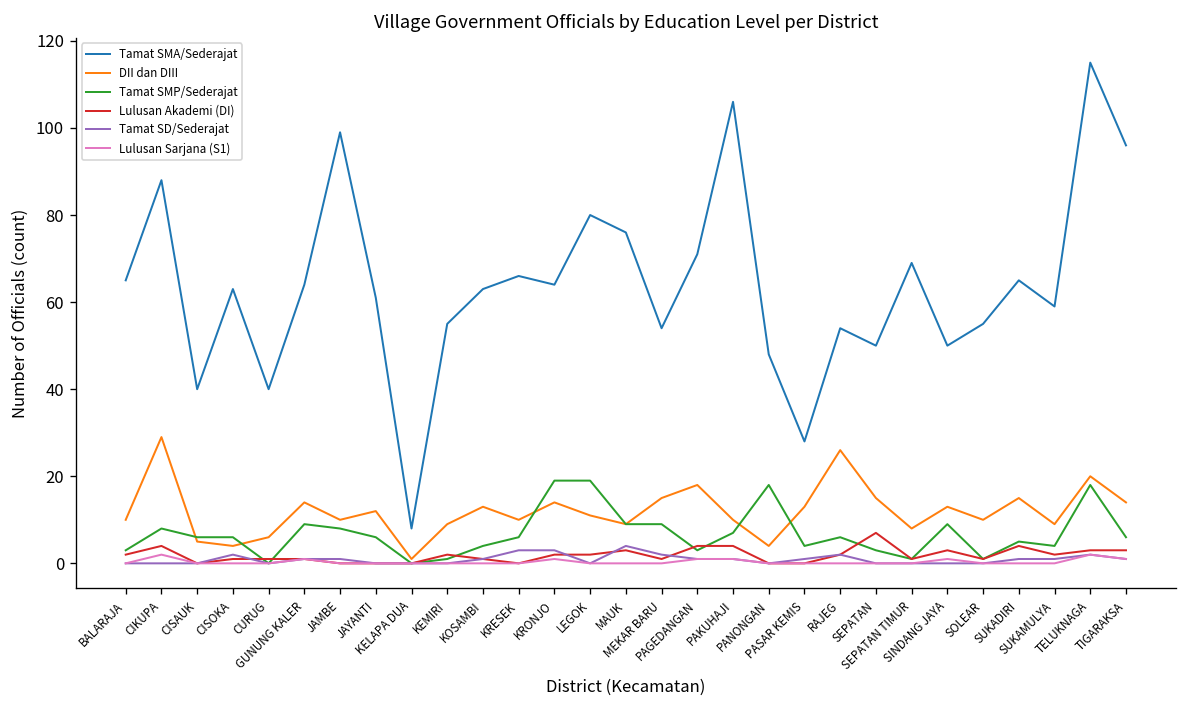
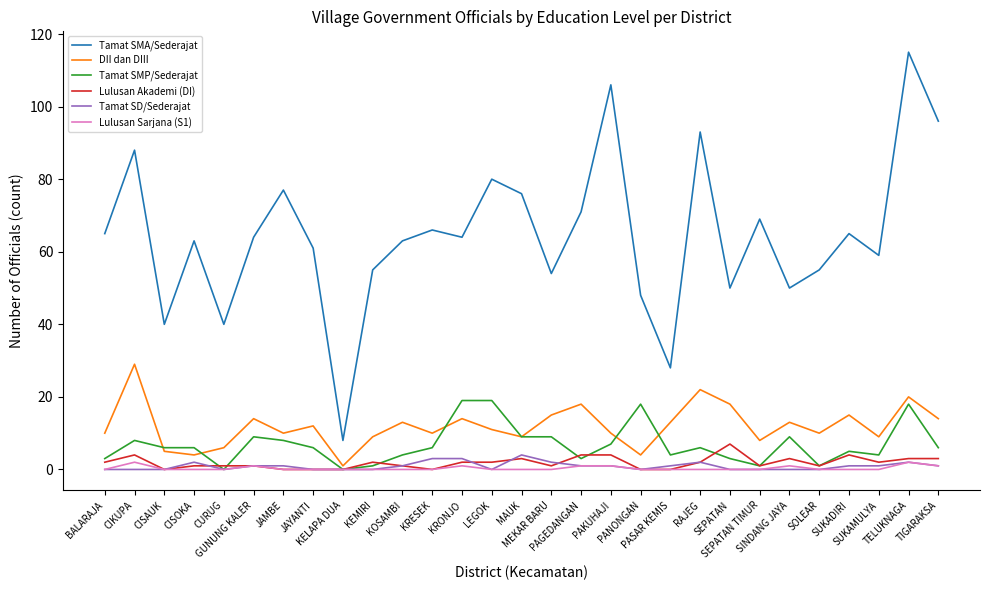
Tamat SMA/Sederajat, JAMBE: 99 -> 77
Tamat SMA/Sederajat, RAJEG: 54 -> 93
DII dan DIII, RAJEG: 26 -> 22
DII dan DIII, SEPATAN: 15 -> 18
